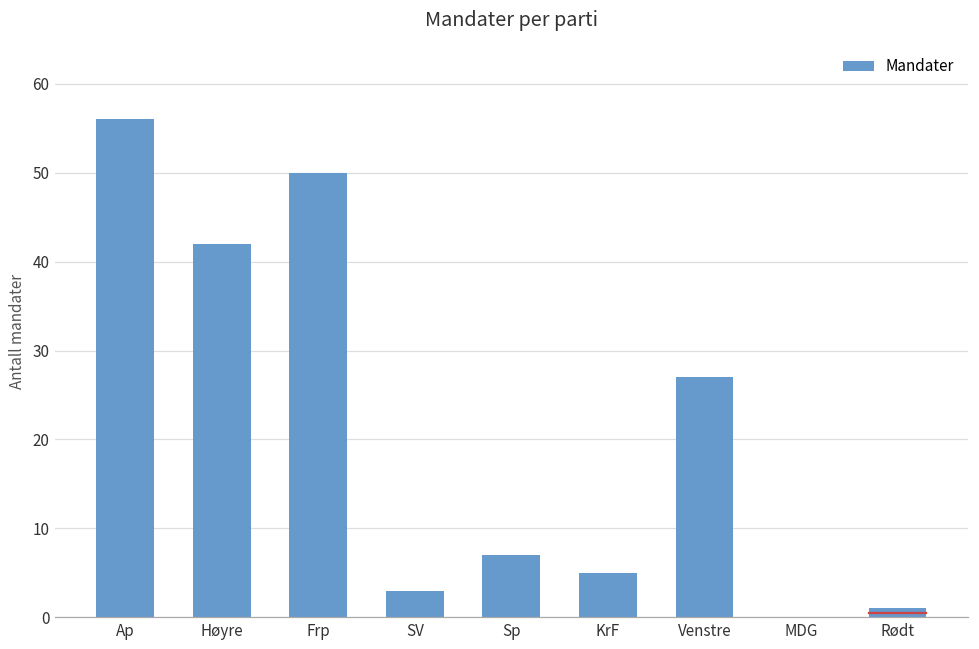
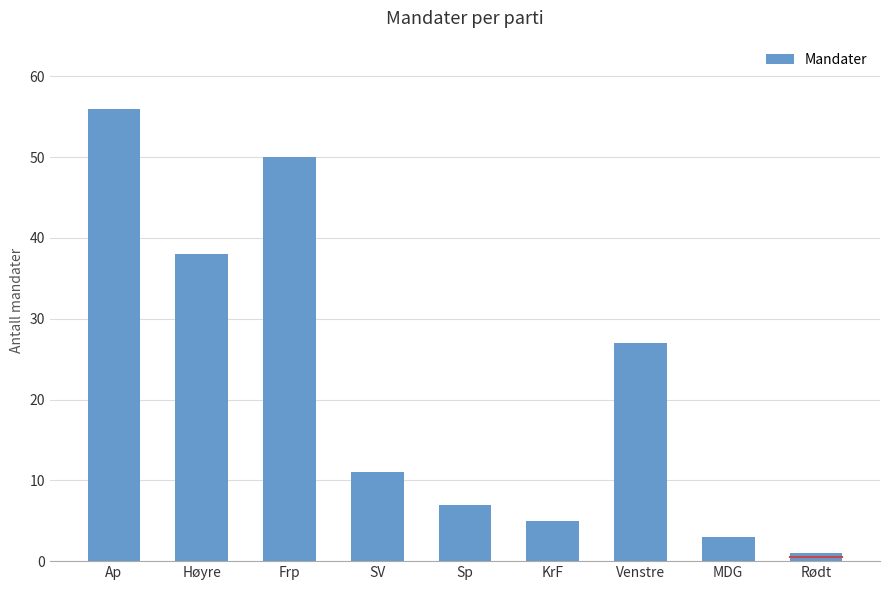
Mandater, Høyre: 42 -> 38
Mandater, SV: 3 -> 11
Mandater, MDG: 0 -> 3
